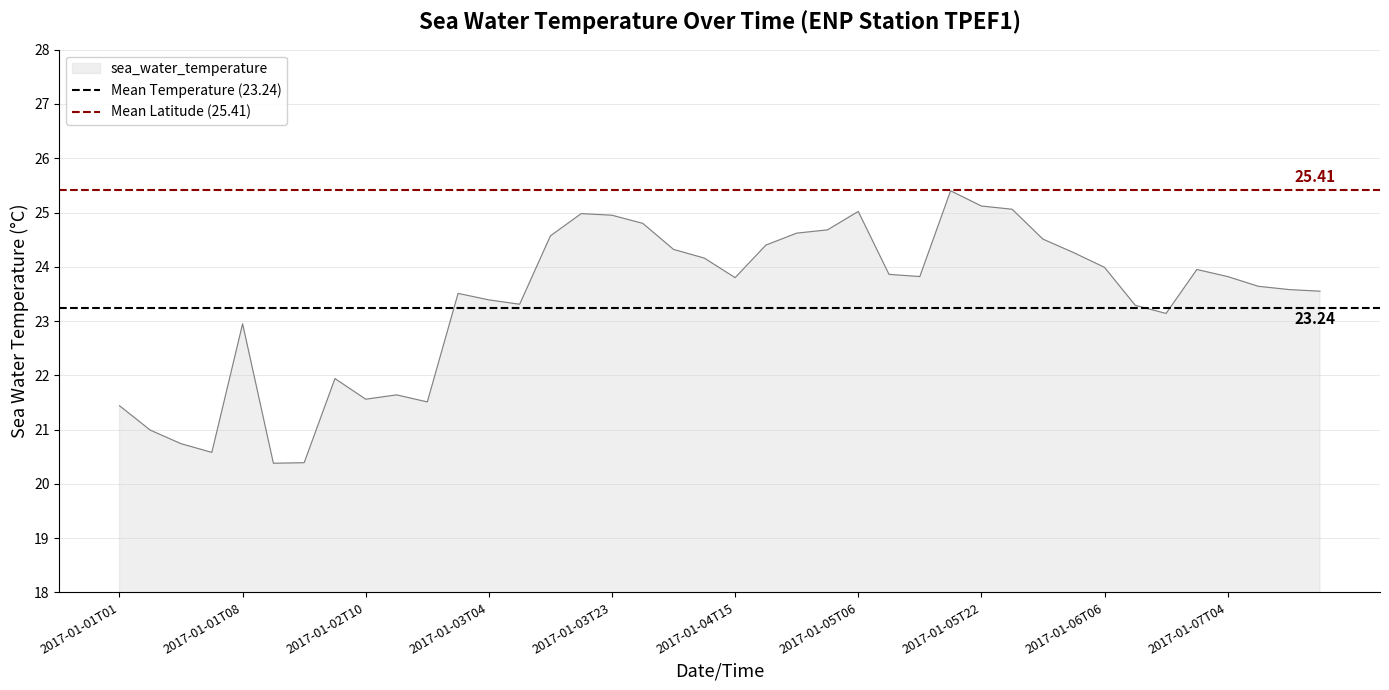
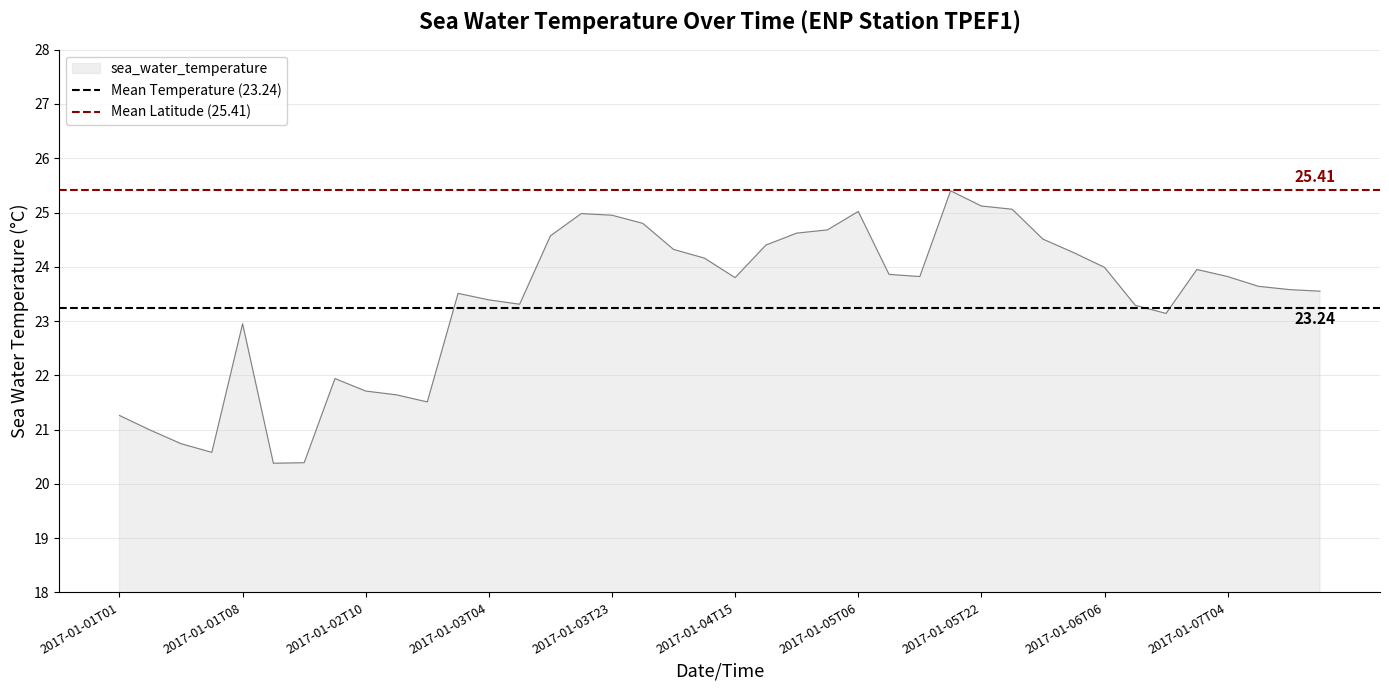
2017-01-01T01: 21.4 -> 21.3
2017-01-02T10: 21.6 -> 21.7
